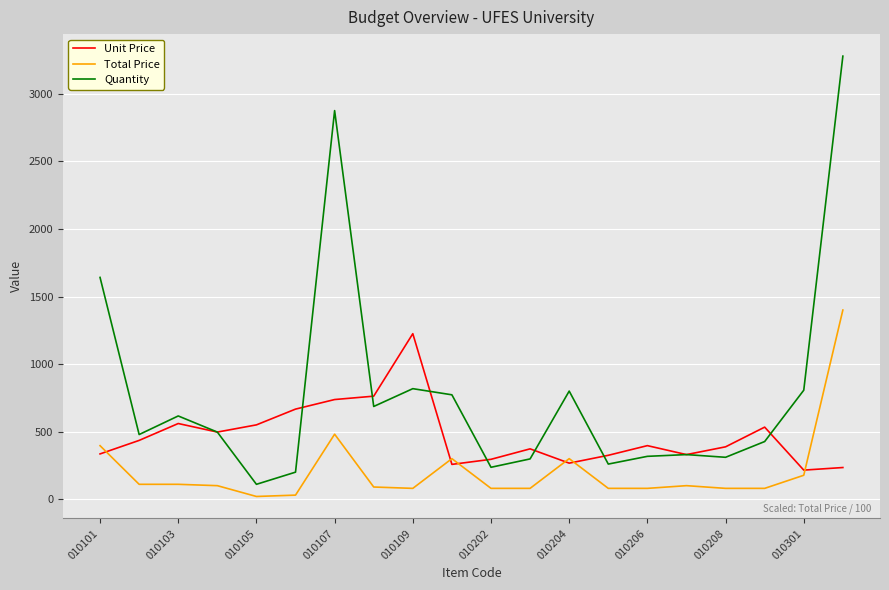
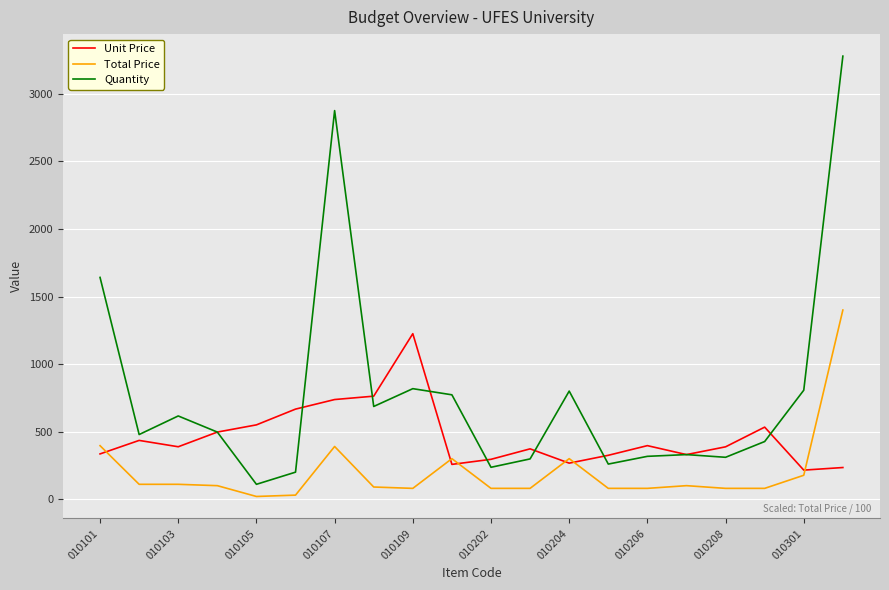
Unit Price, 010103: 560 -> 390
Total Price, 010107: 480 -> 390
